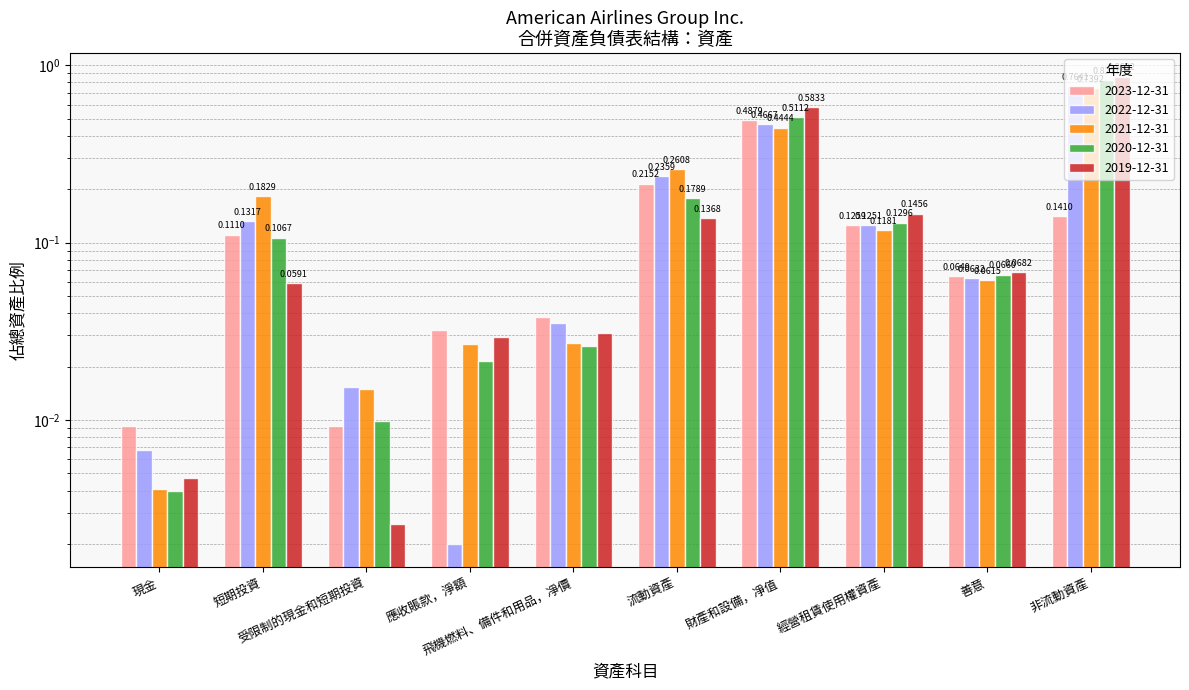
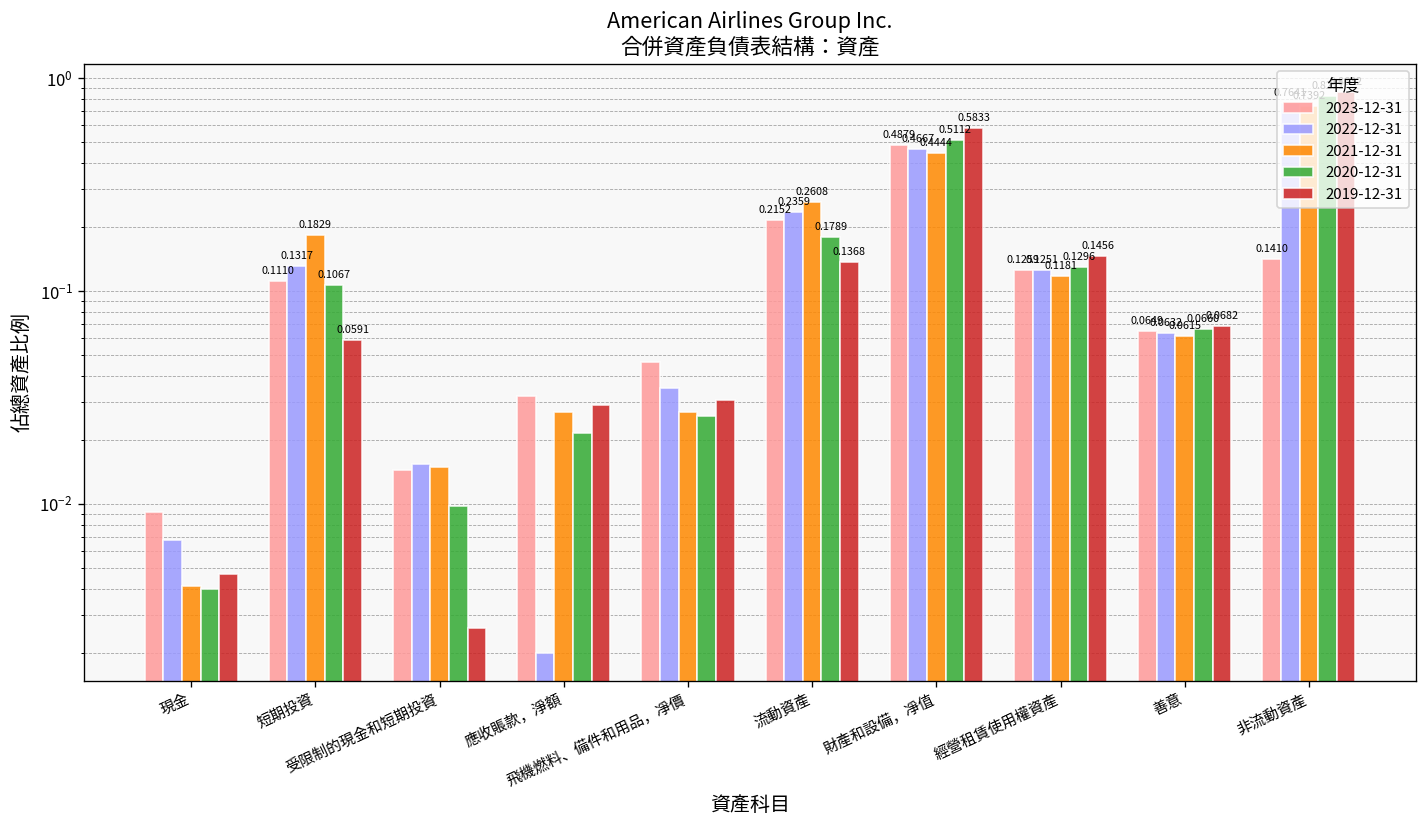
2023-12-31, 受限制的現金和短期投資: 0.009 -> 0.014
2023-12-31, 飛機燃料、備件和用品，凈價: 0.038 -> 0.047
